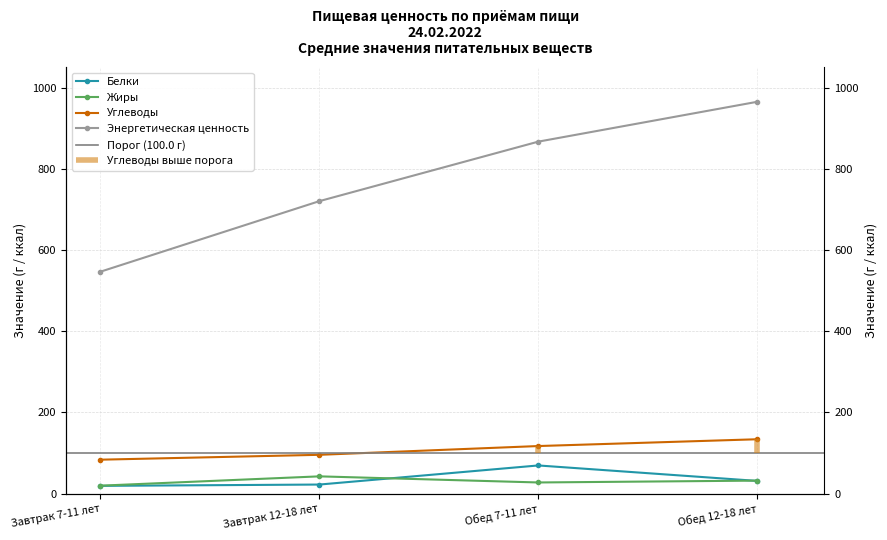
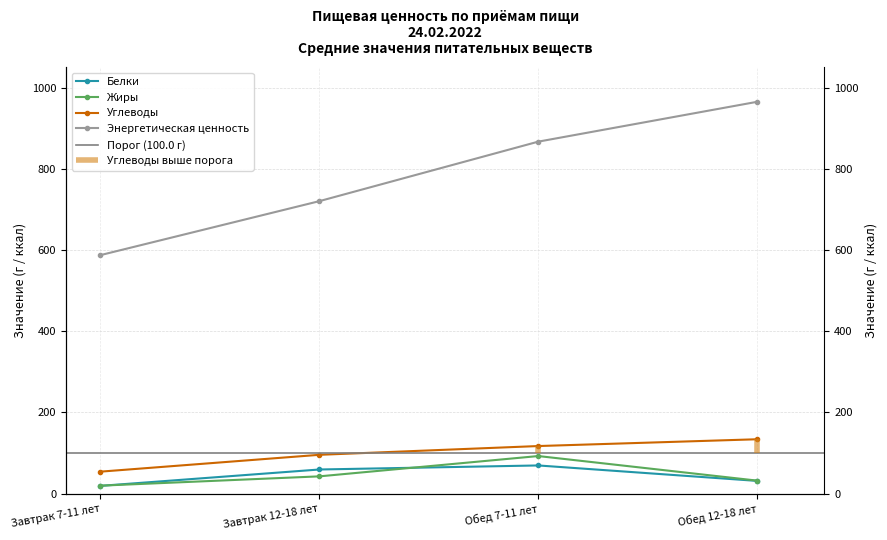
Углеводы, Завтрак 7-11 лет: 80 -> 50
Энергетическая ценность, Завтрак 7-11 лет: 550 -> 590
Белки, Завтрак 12-18 лет: 20 -> 60
Жиры, Обед 7-11 лет: 30 -> 90
